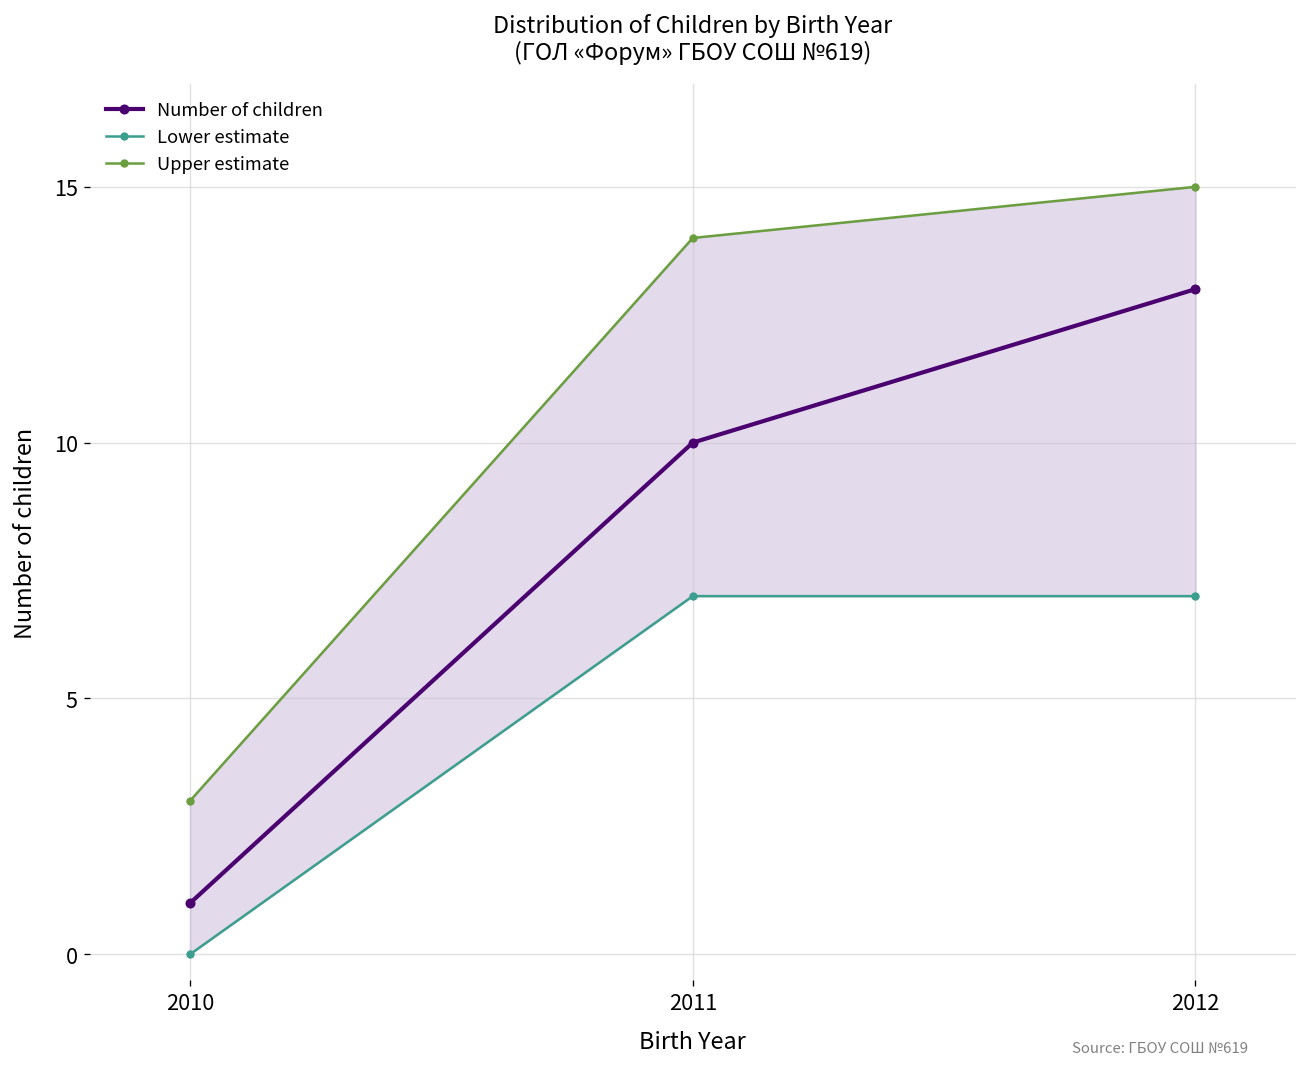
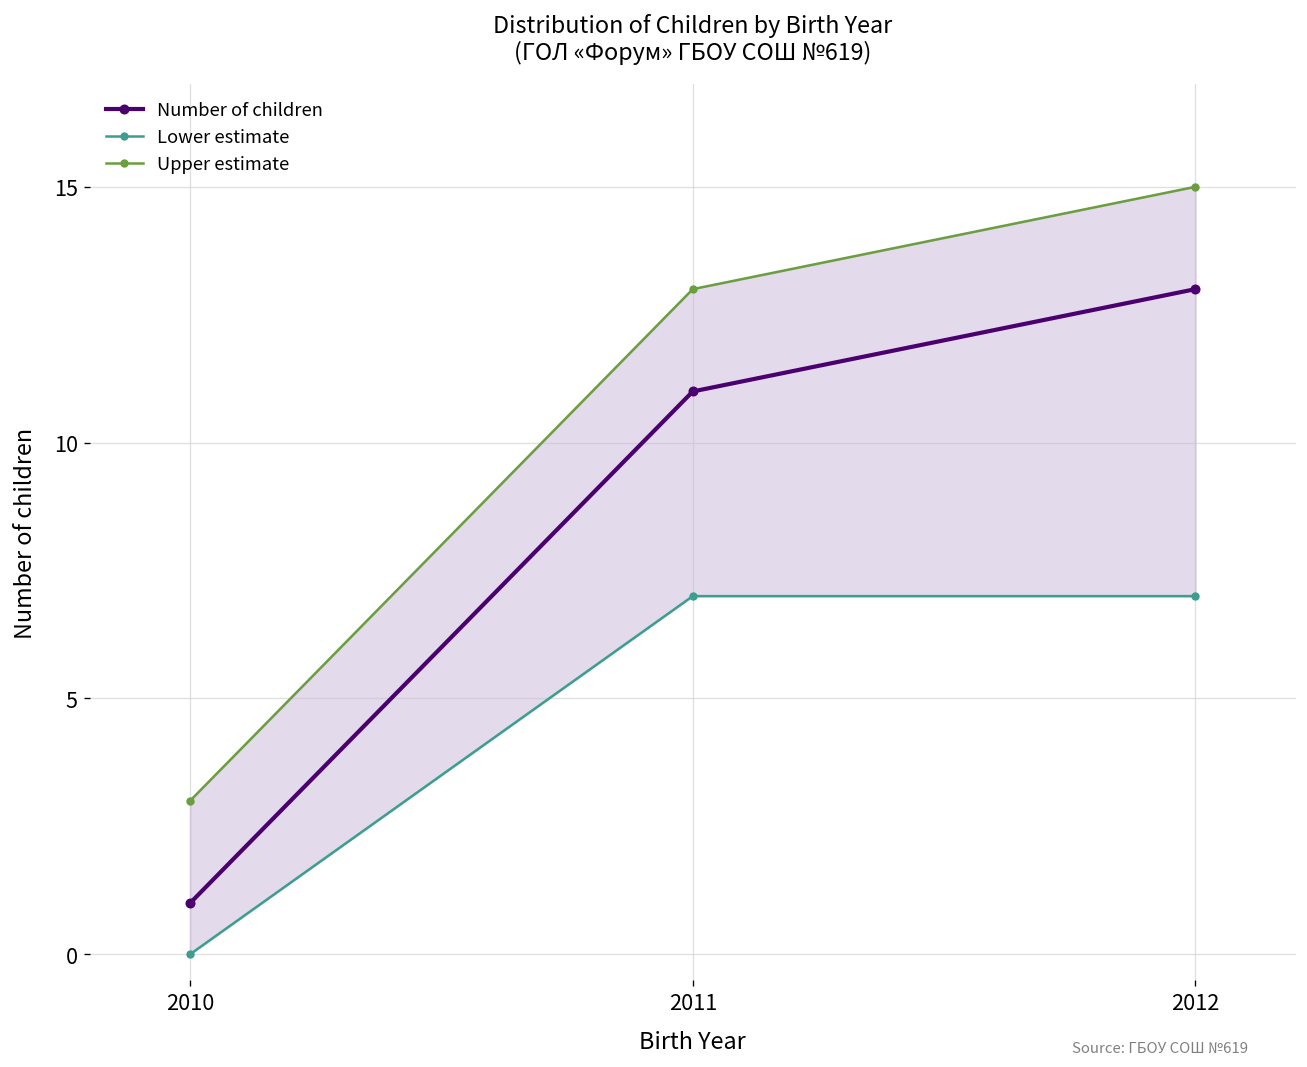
Number of children, 2011: 10 -> 11
Upper estimate, 2011: 14 -> 13
